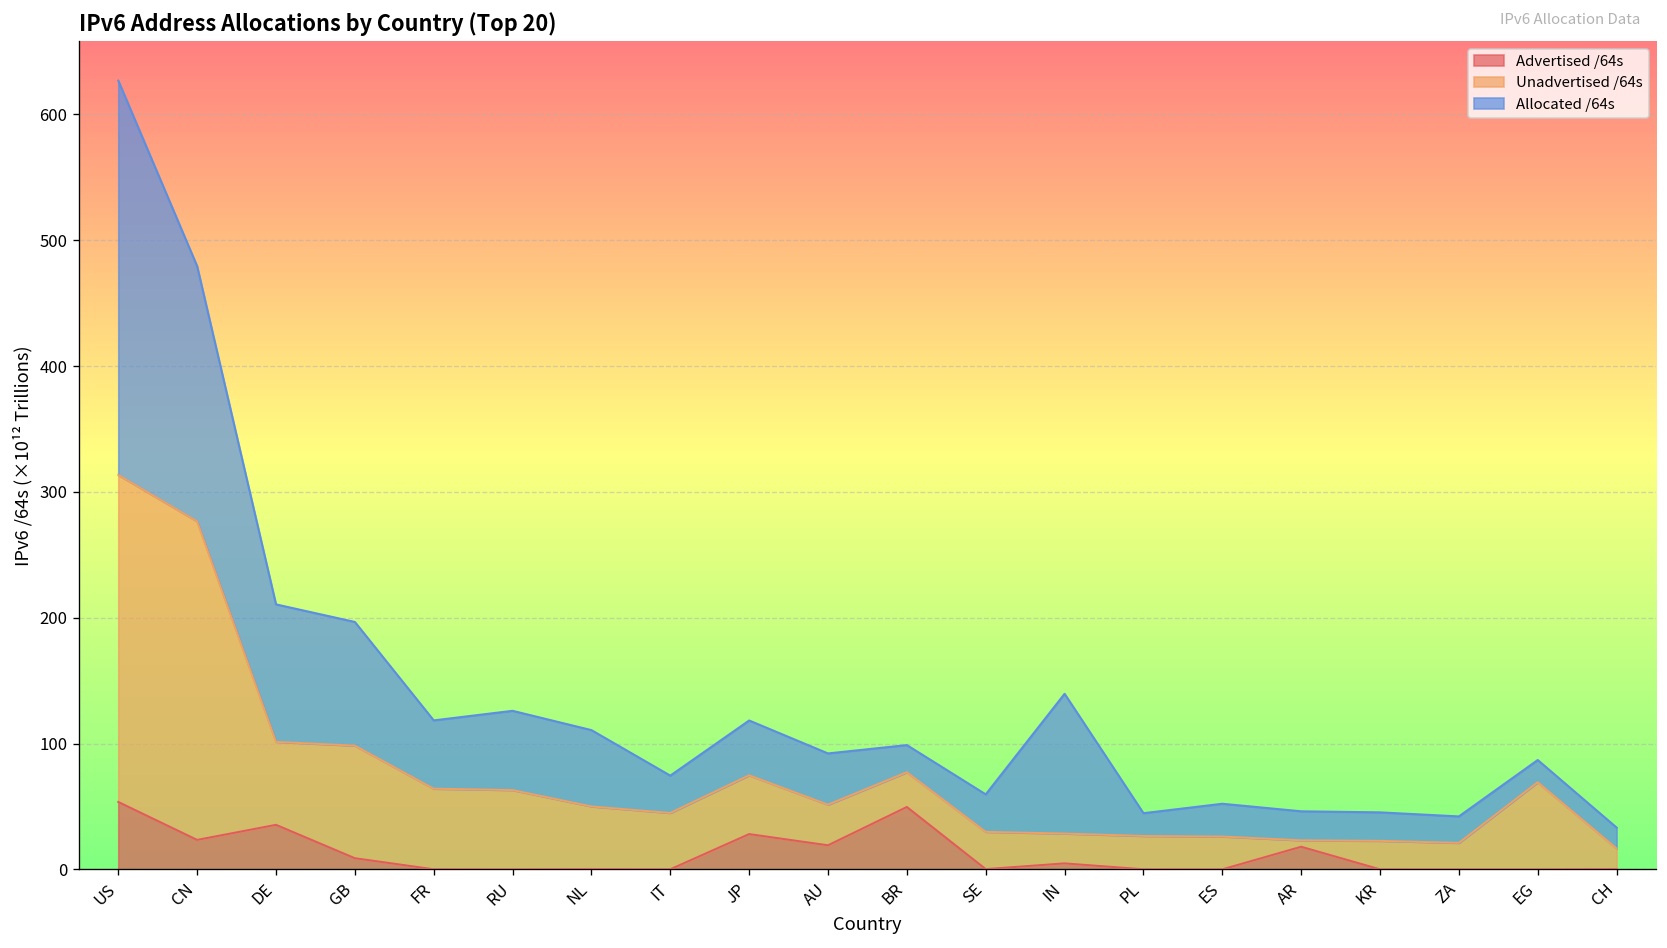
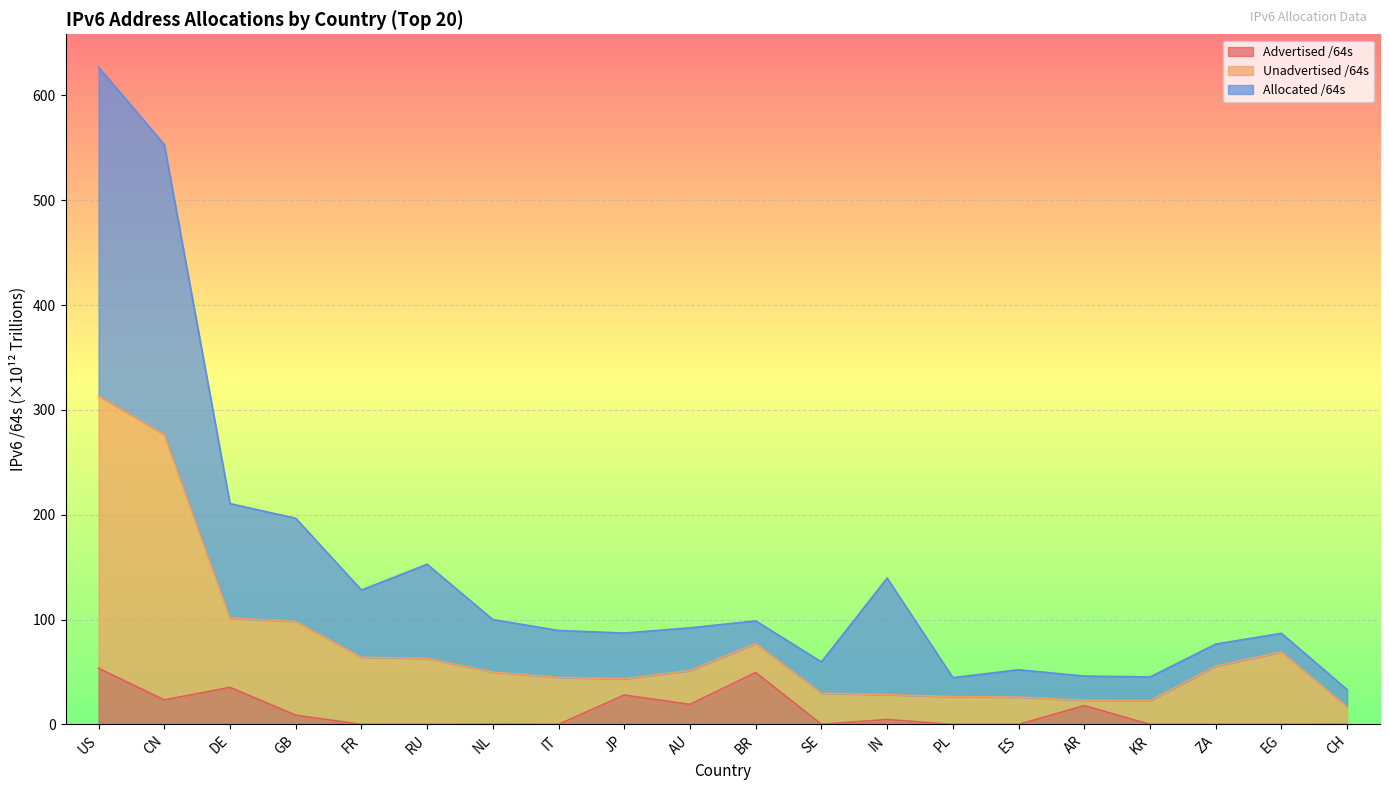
Allocated /64s, CN: 203 -> 277
Allocated /64s, FR: 54 -> 64
Allocated /64s, RU: 63 -> 90
Allocated /64s, NL: 61 -> 50
Allocated /64s, IT: 30 -> 45
Unadvertised /64s, JP: 47 -> 16
Unadvertised /64s, ZA: 21 -> 56
